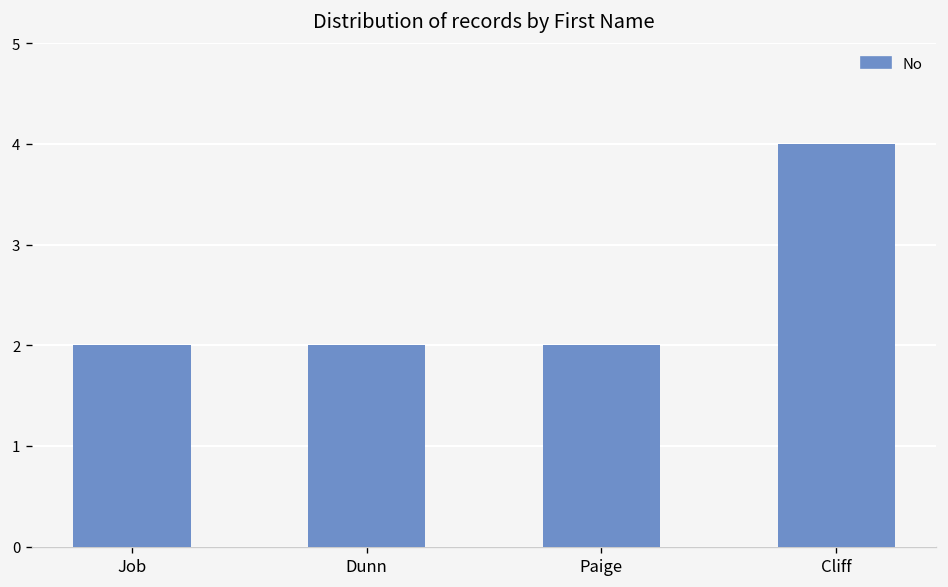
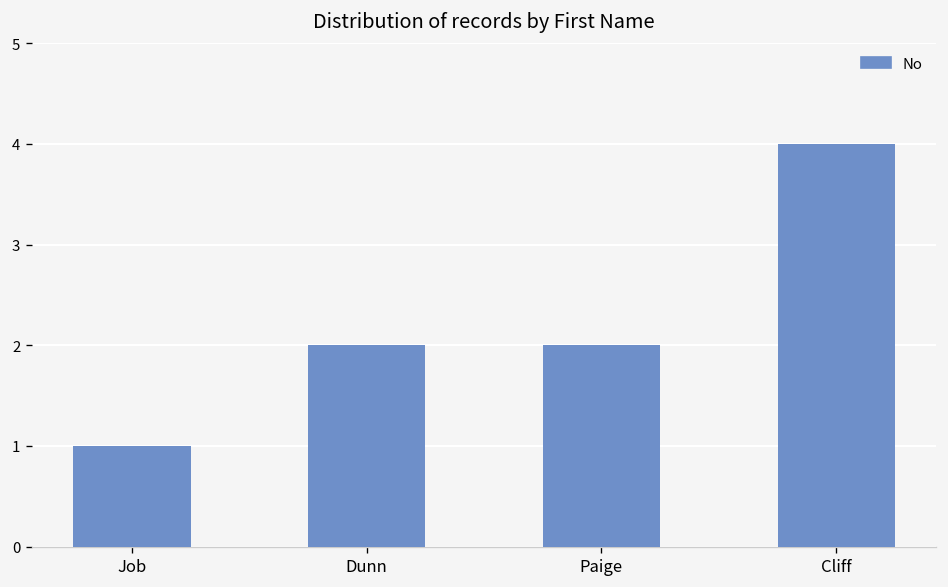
Job: 2 -> 1
